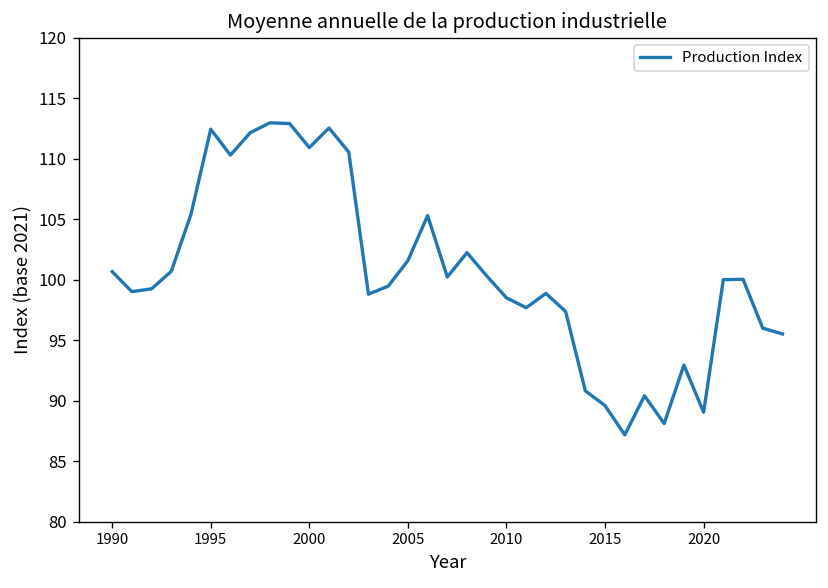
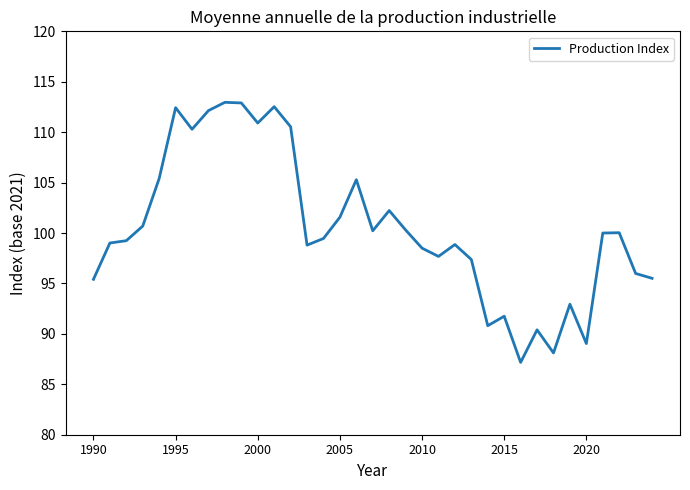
1990: 100.7 -> 95.4
2015: 89.6 -> 91.8
